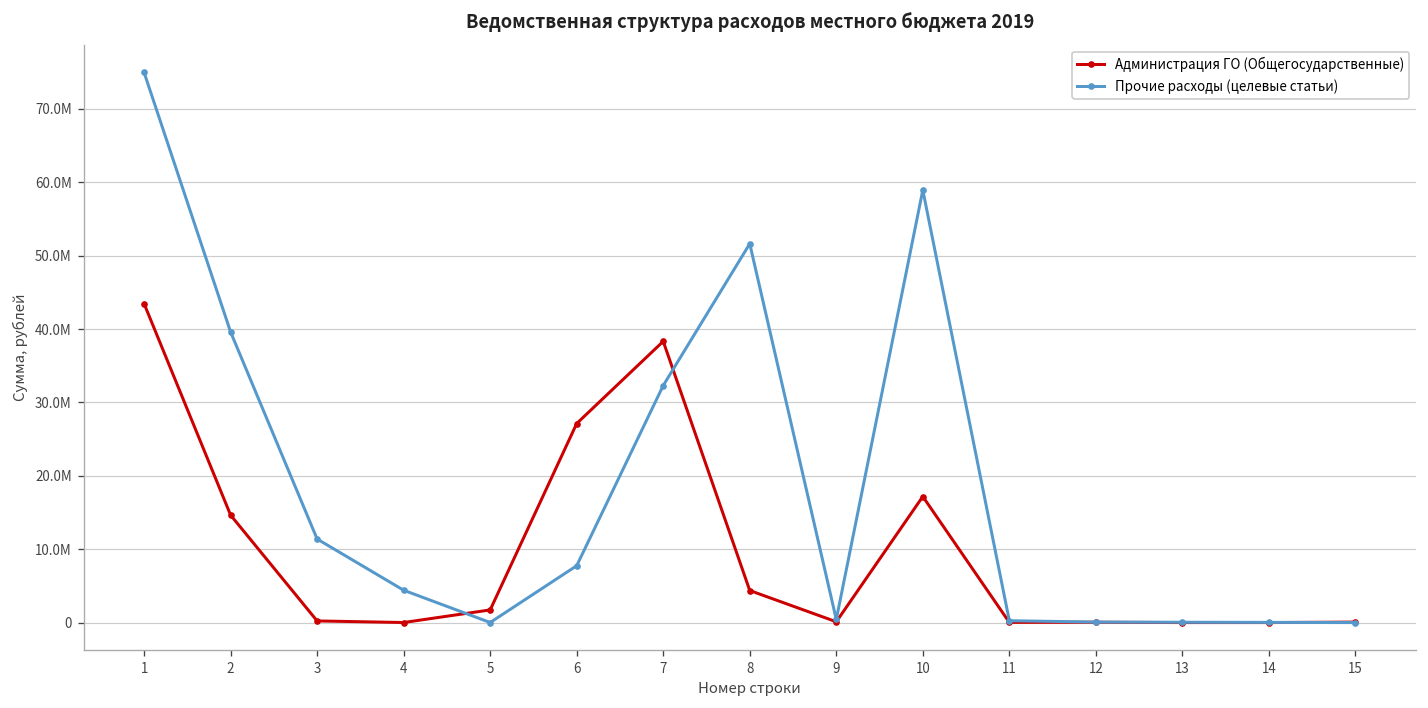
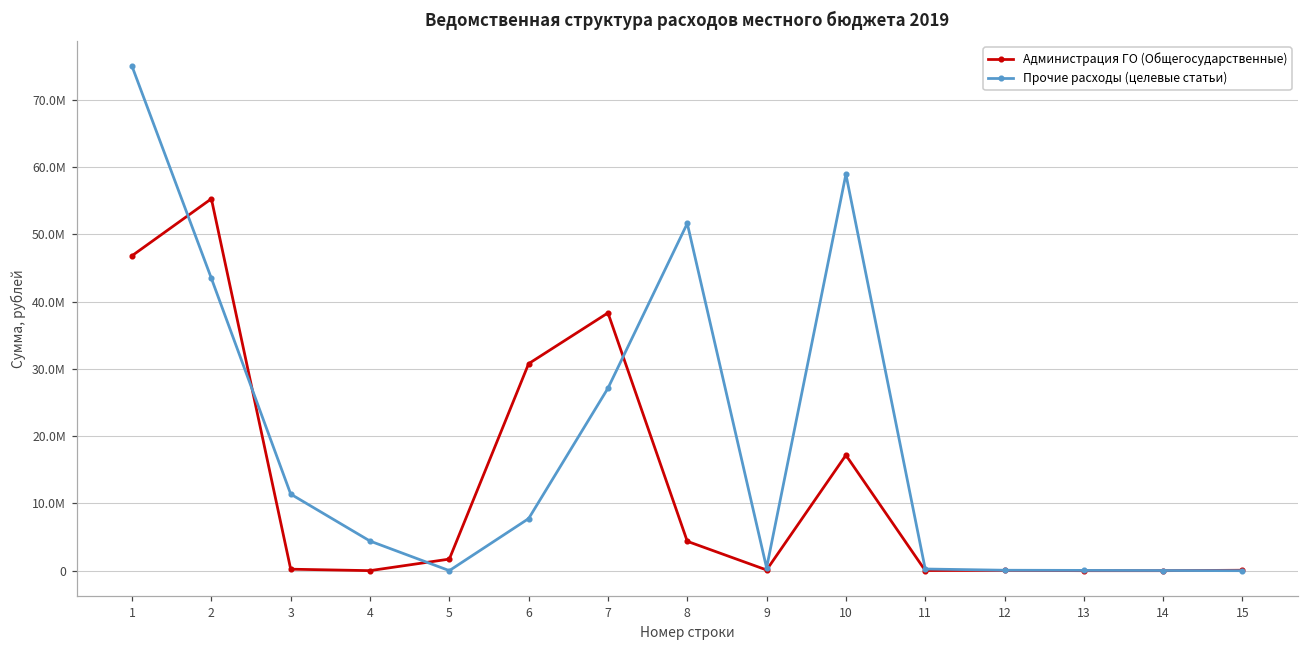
Администрация ГО (Общегосударственные), 1: 43000000 -> 47000000
Администрация ГО (Общегосударственные), 2: 15000000 -> 55000000
Прочие расходы (целевые статьи), 2: 40000000 -> 43000000
Администрация ГО (Общегосударственные), 6: 27000000 -> 31000000
Прочие расходы (целевые статьи), 7: 32000000 -> 27000000
